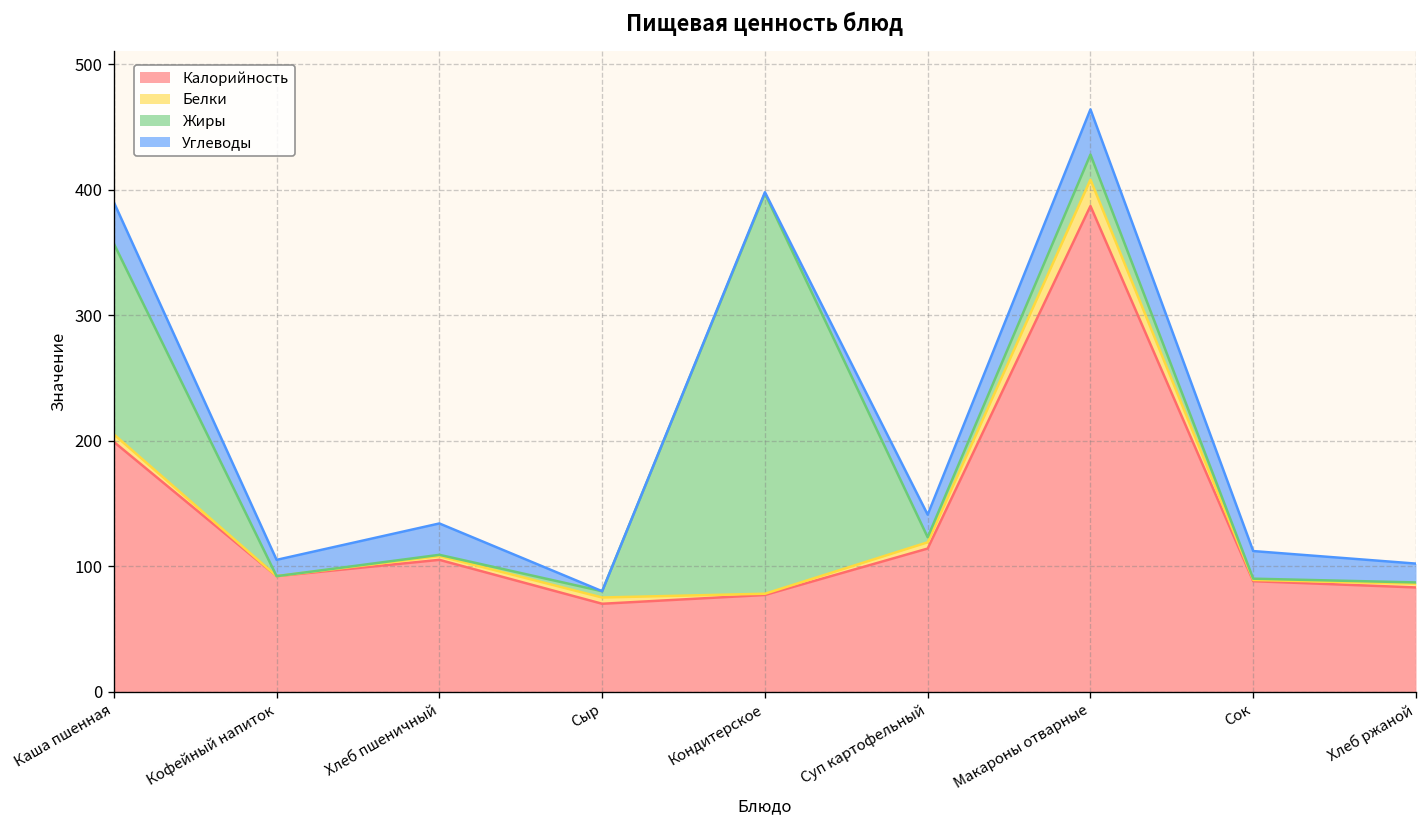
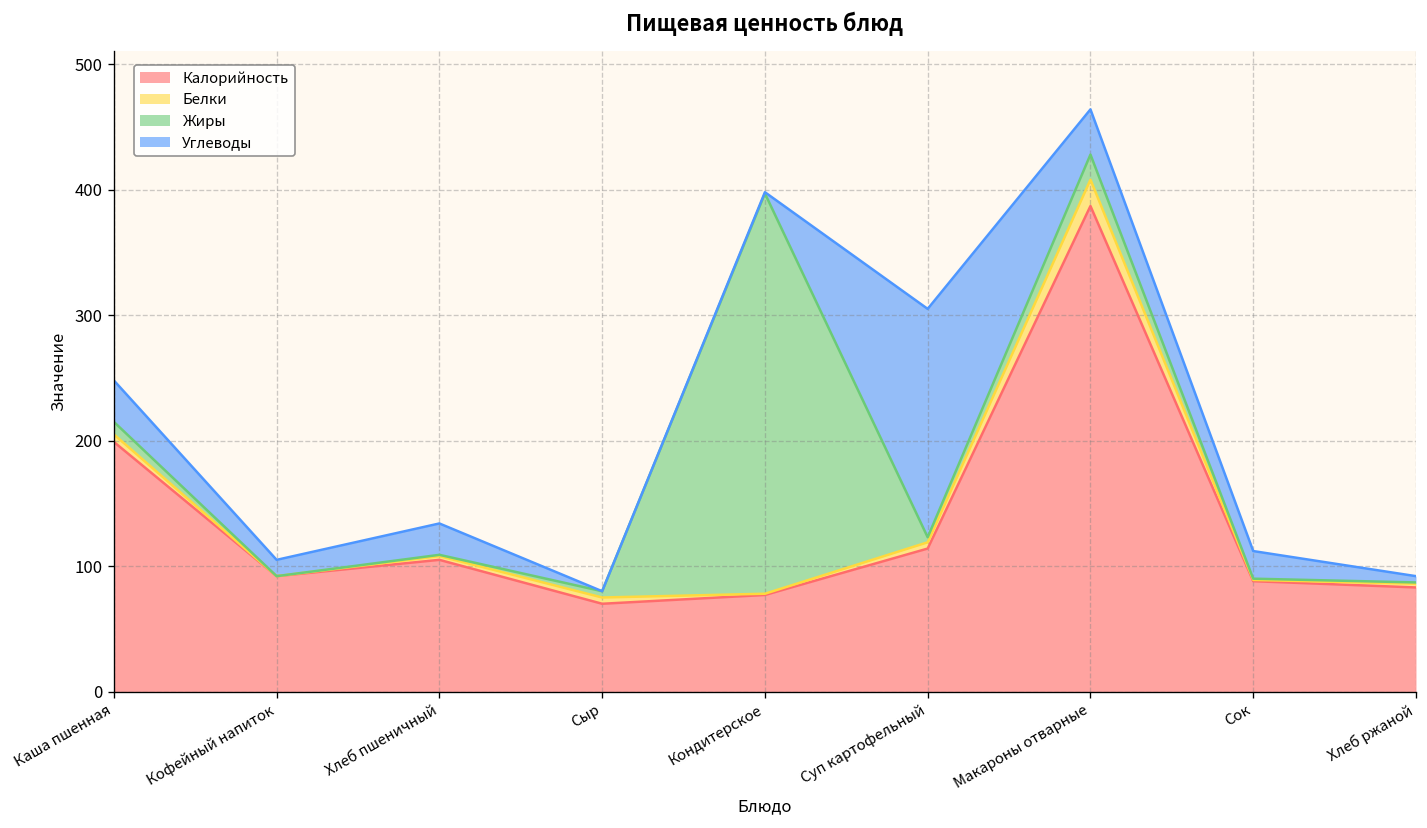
Жиры, Каша пшенная: 152 -> 10
Углеводы, Суп картофельный: 18 -> 182
Углеводы, Хлеб ржаной: 15 -> 5
